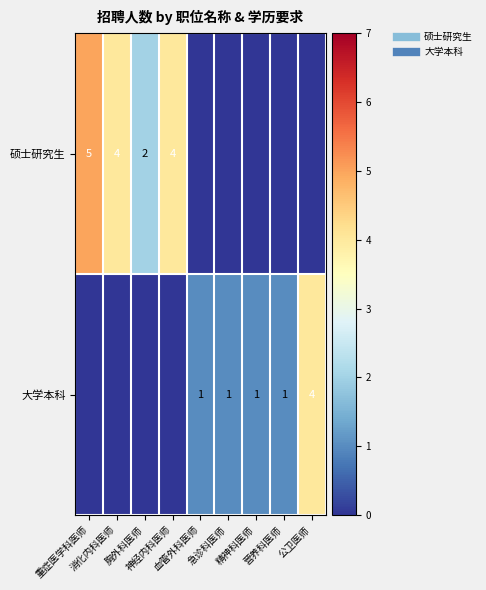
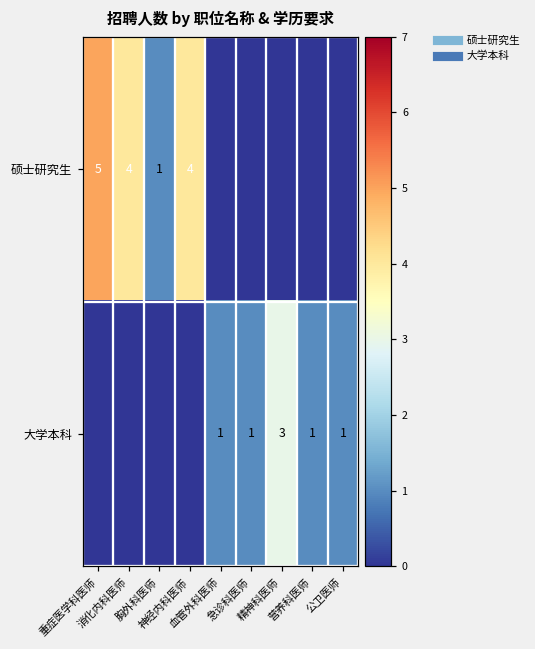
硕士研究生, 胸外科医师: 2 -> 1
大学本科, 精神科医师: 1 -> 3
大学本科, 公卫医师: 4 -> 1
